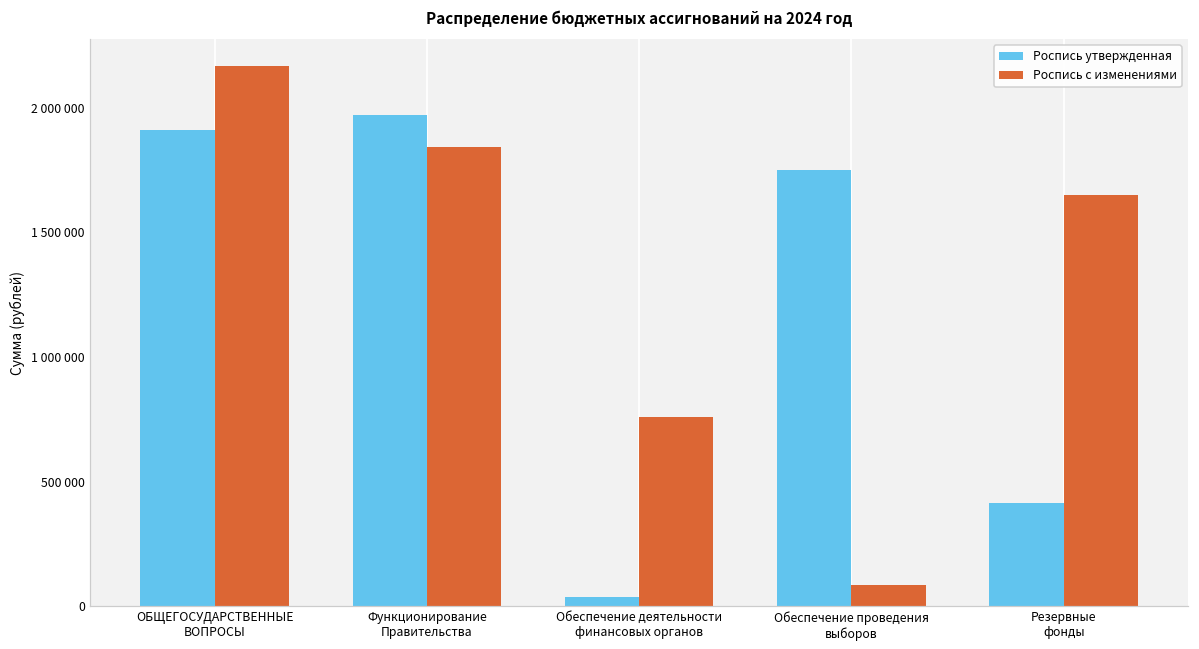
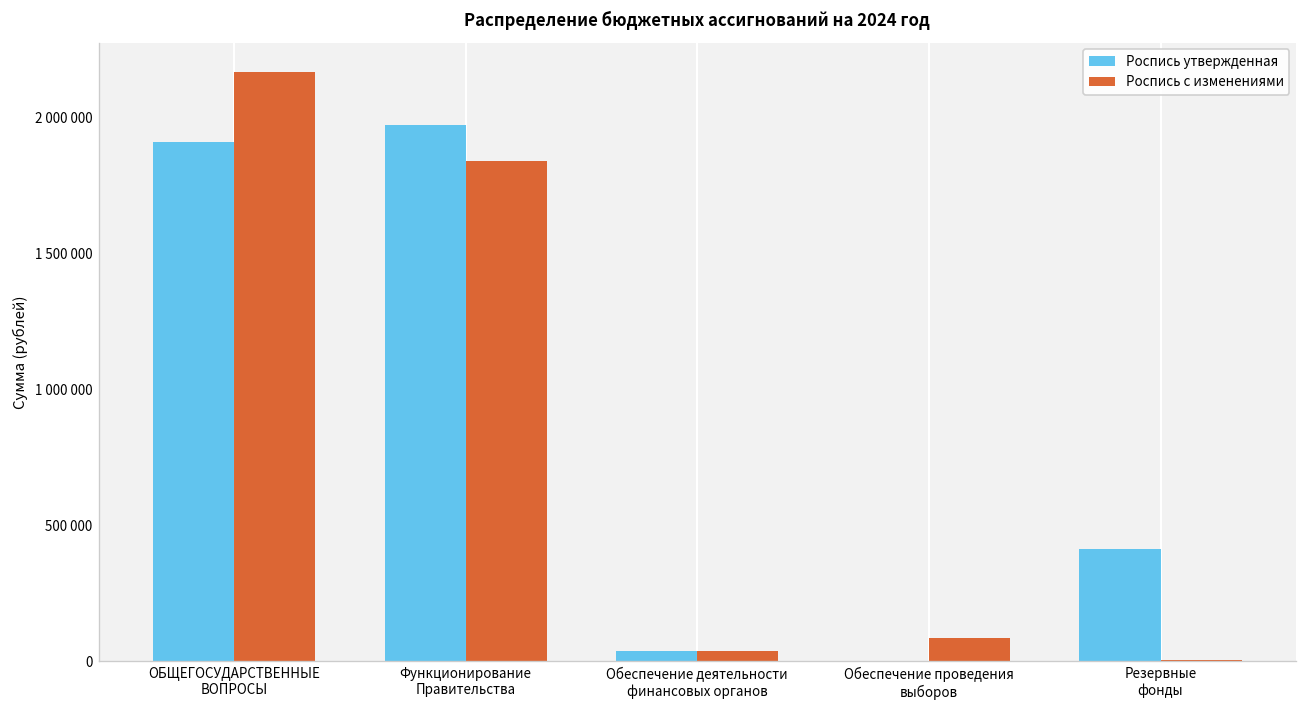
Роспись с изменениями, Обеспечение деятельности финансовых органов: 760000 -> 40000
Роспись утвержденная, Обеспечение проведения выборов: 1750000 -> 0
Роспись с изменениями, Резервные фонды: 1650000 -> 0
